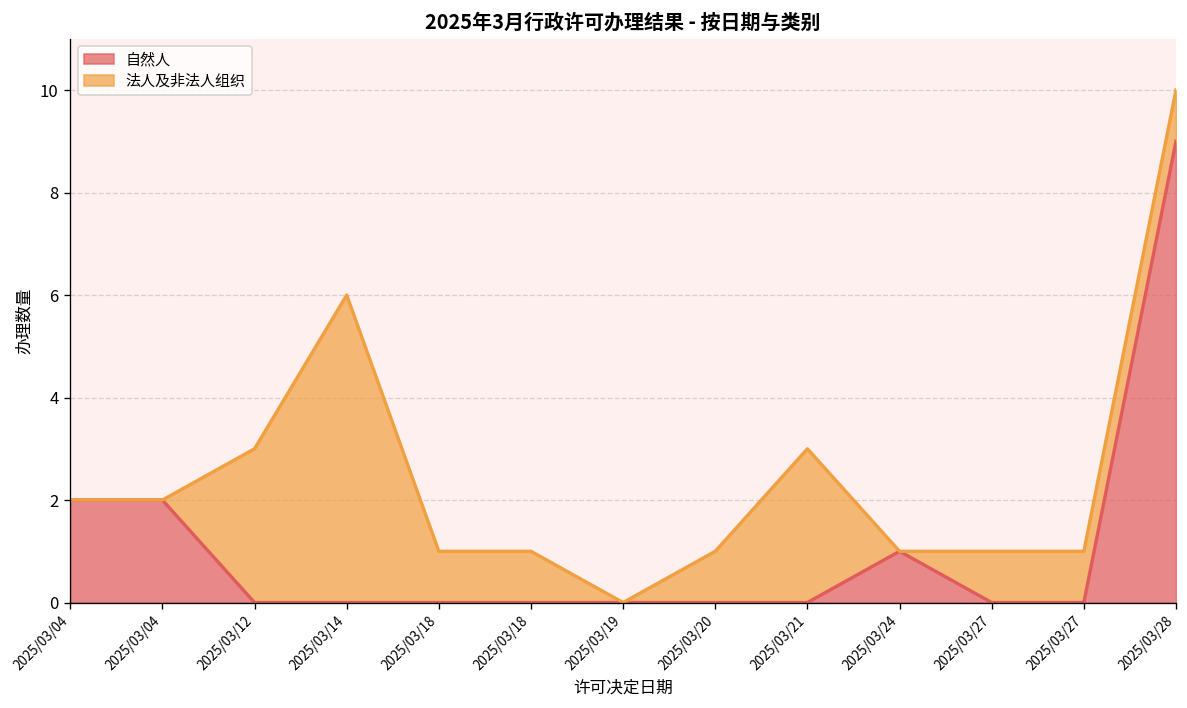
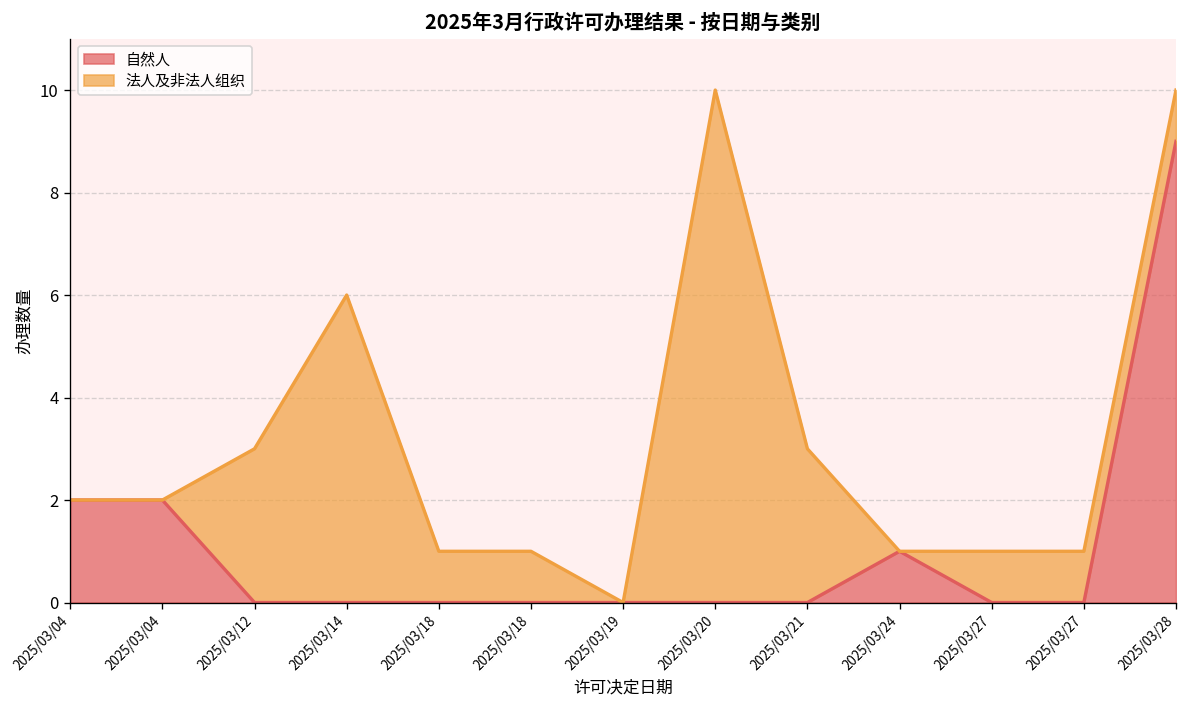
法人及非法人组织, 2025/03/20: 1 -> 10
